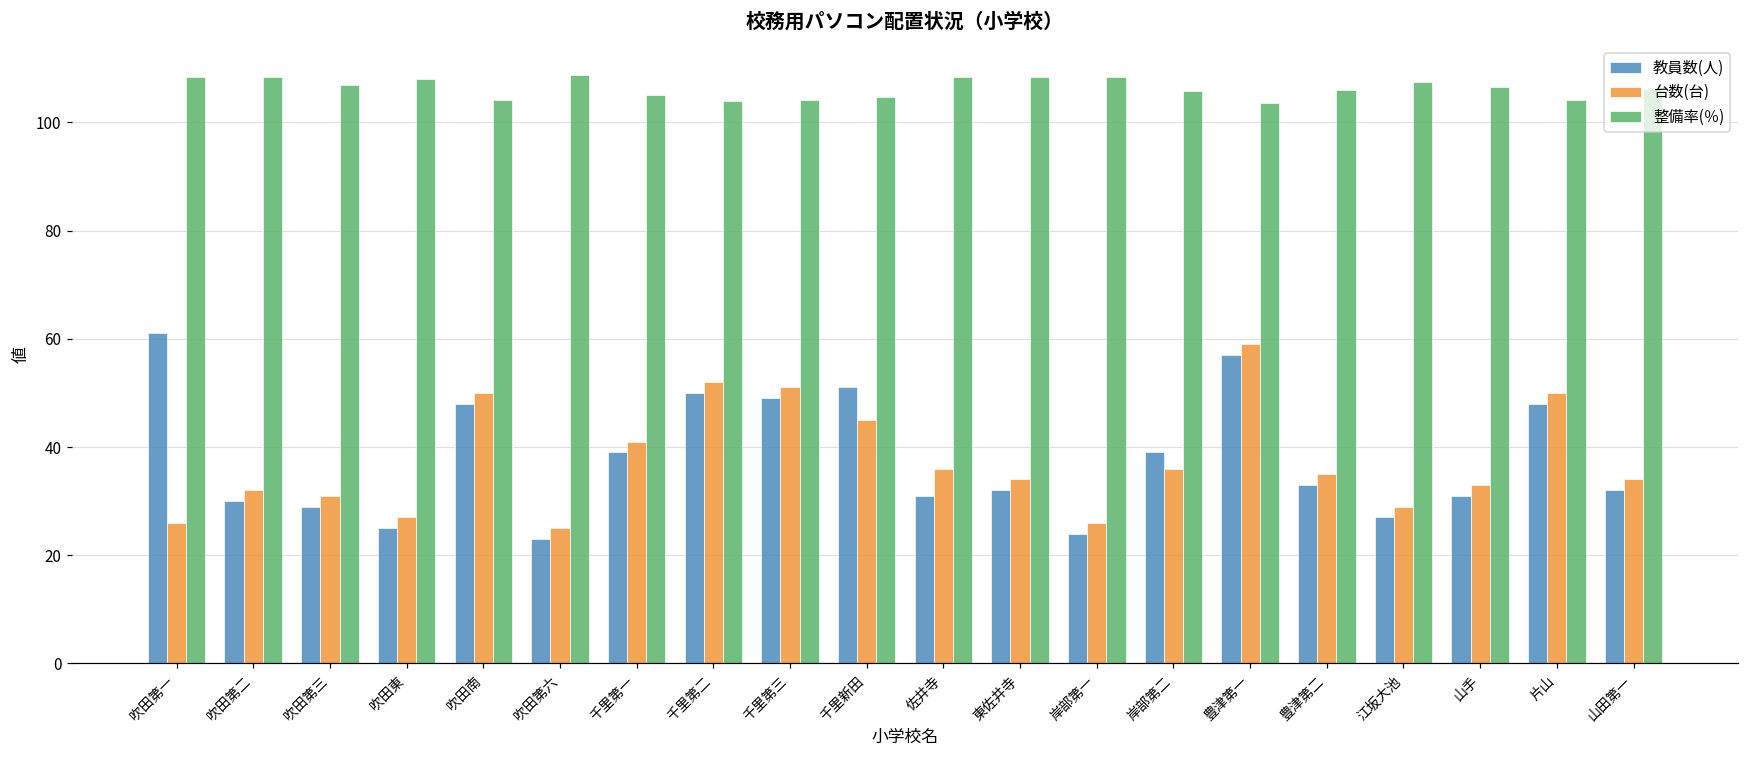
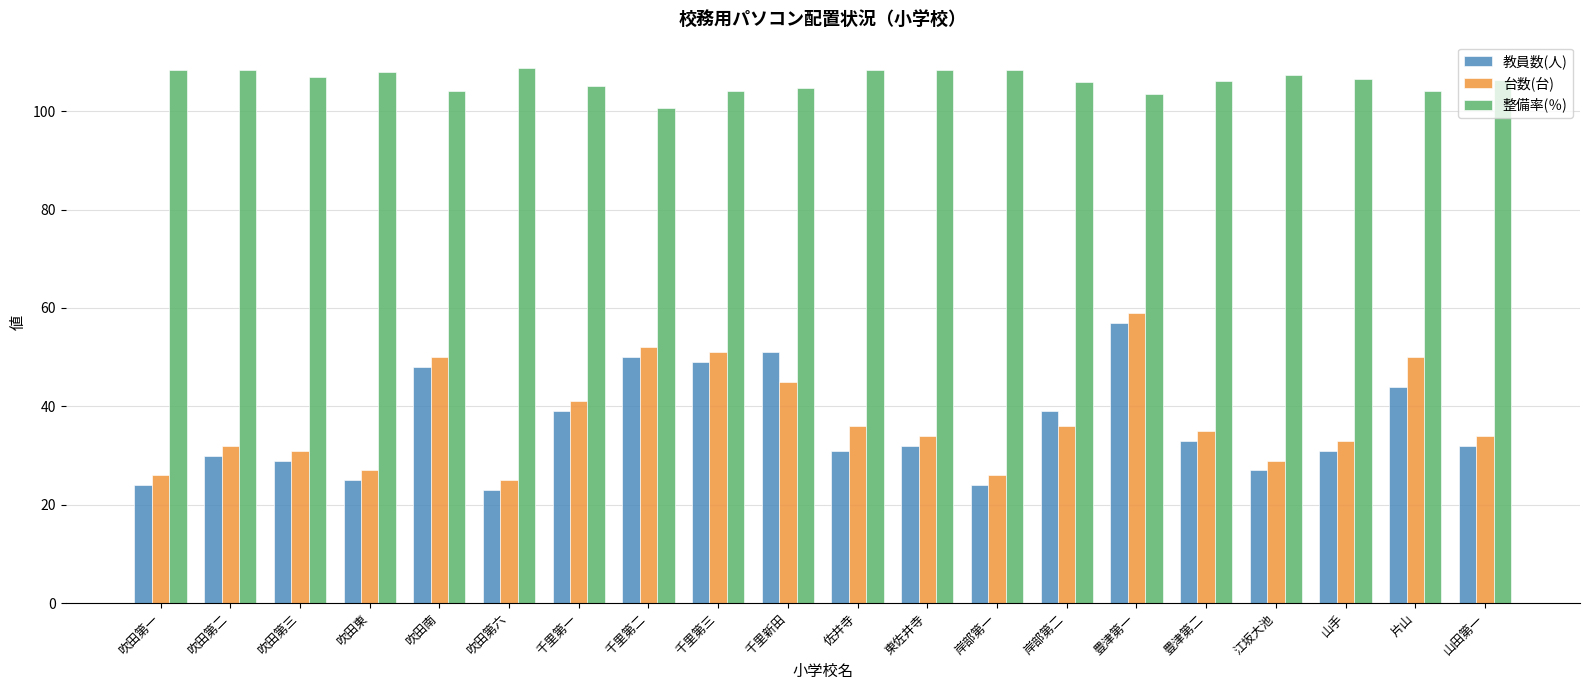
教員数(人), 吹田第一: 61 -> 24
整備率(％), 千里第二: 104 -> 101
教員数(人), 片山: 48 -> 44
